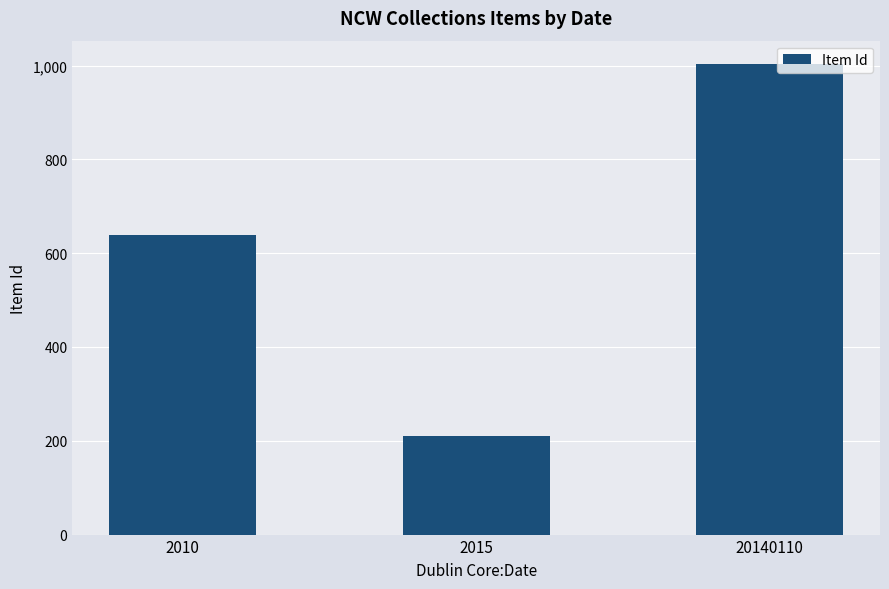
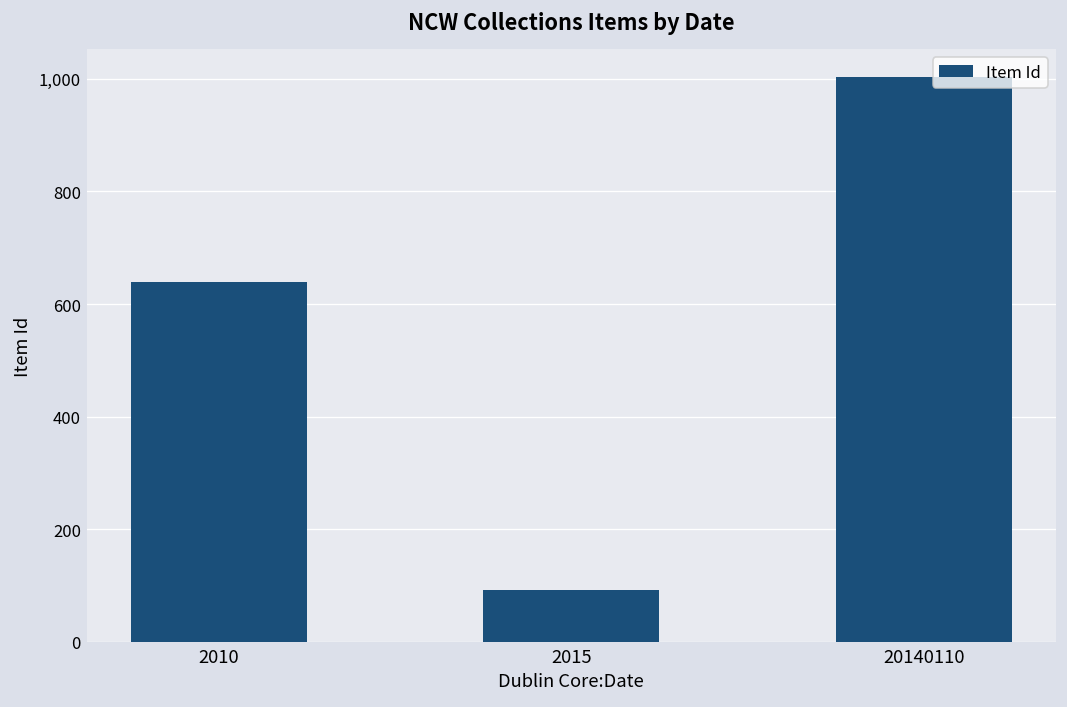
2015: 210 -> 90
